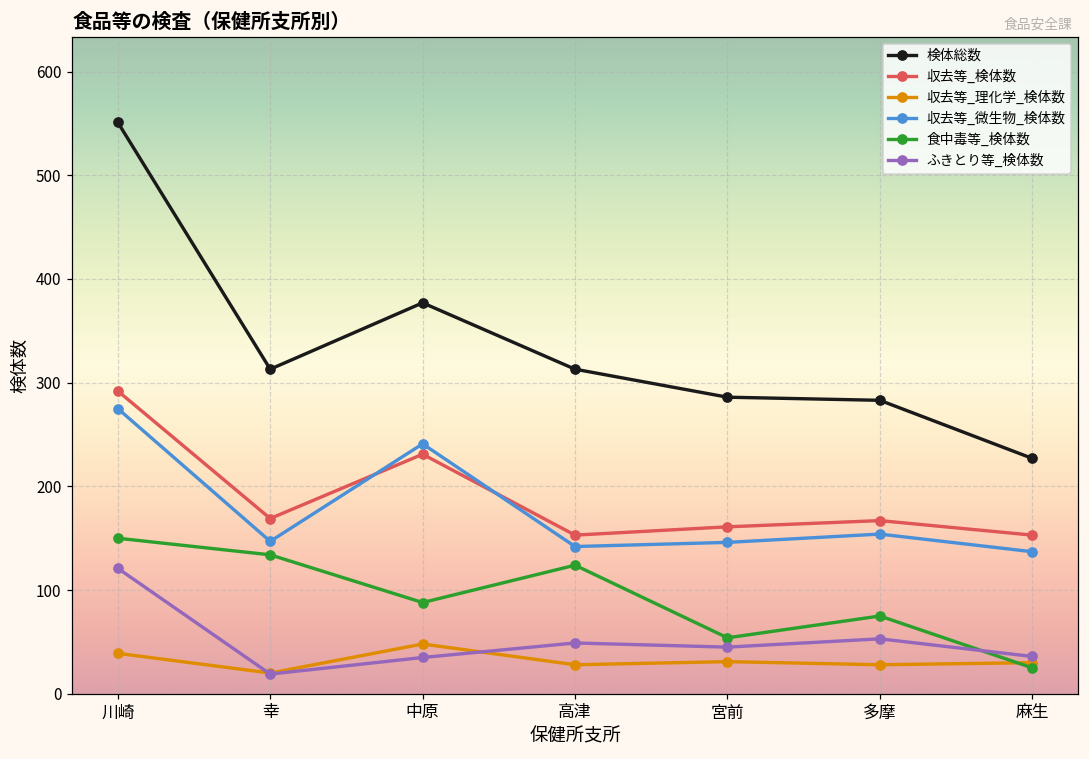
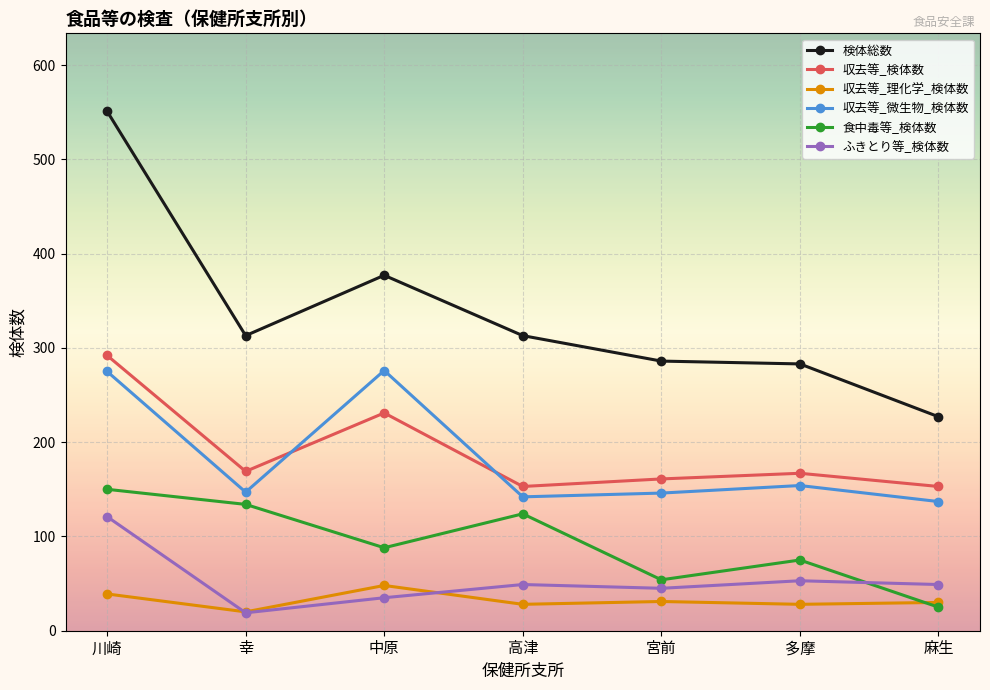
収去等_微生物_検体数, 中原: 240 -> 280
ふきとり等_検体数, 麻生: 40 -> 50
